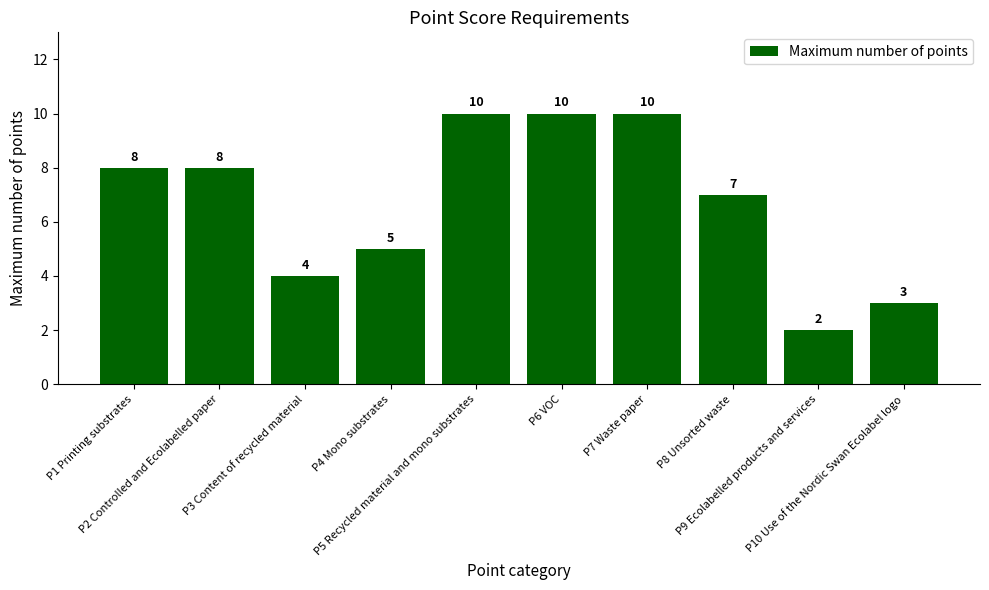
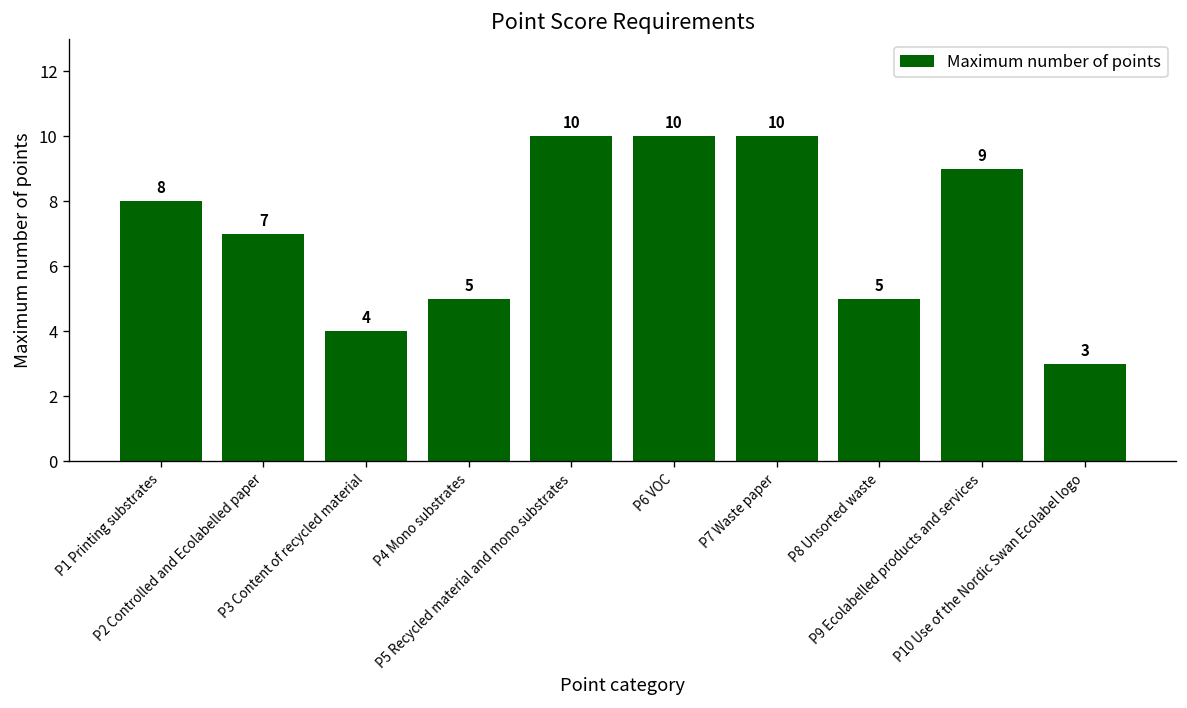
P2 Controlled and Ecolabelled paper: 8 -> 7
P8 Unsorted waste: 7 -> 5
P9 Ecolabelled products and services: 2 -> 9
